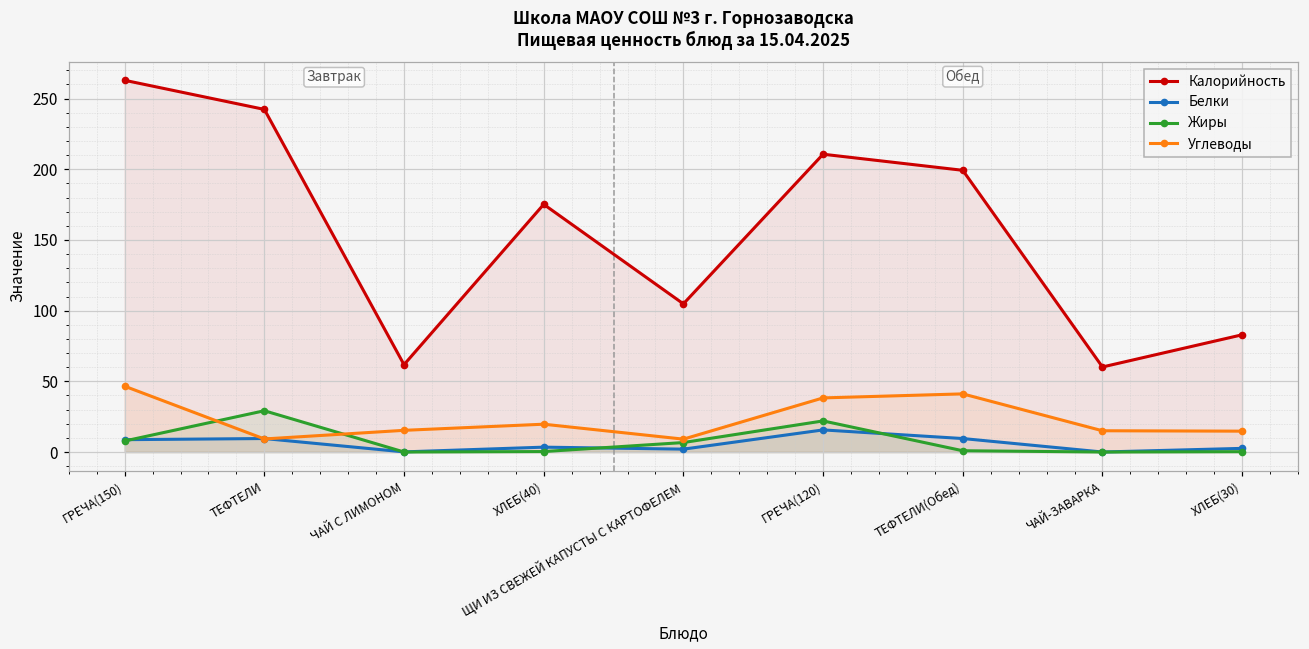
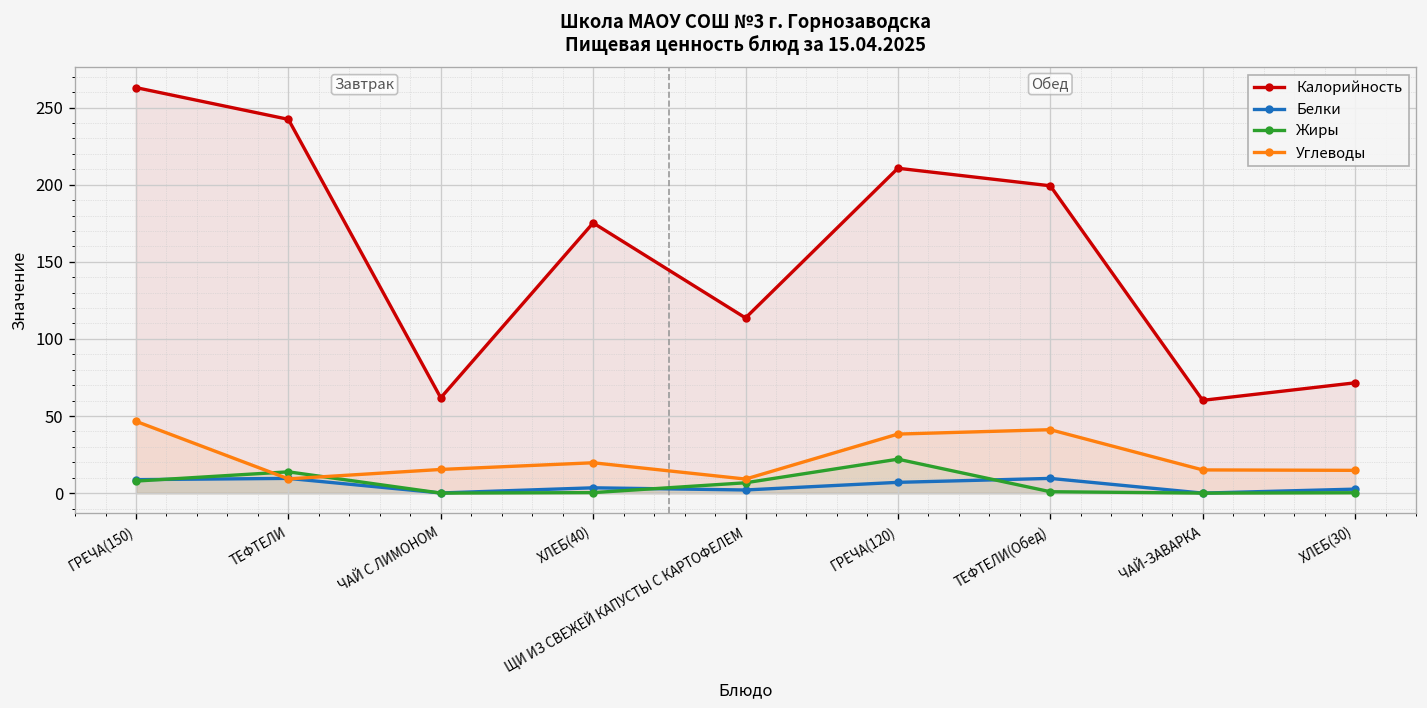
Жиры, ТЕФТЕЛИ: 29 -> 14
Калорийность, ЩИ ИЗ СВЕЖЕЙ КАПУСТЫ С КАРТОФЕЛЕМ: 105 -> 114
Белки, ГРЕЧА(120): 16 -> 7
Калорийность, ХЛЕБ(30): 83 -> 72
